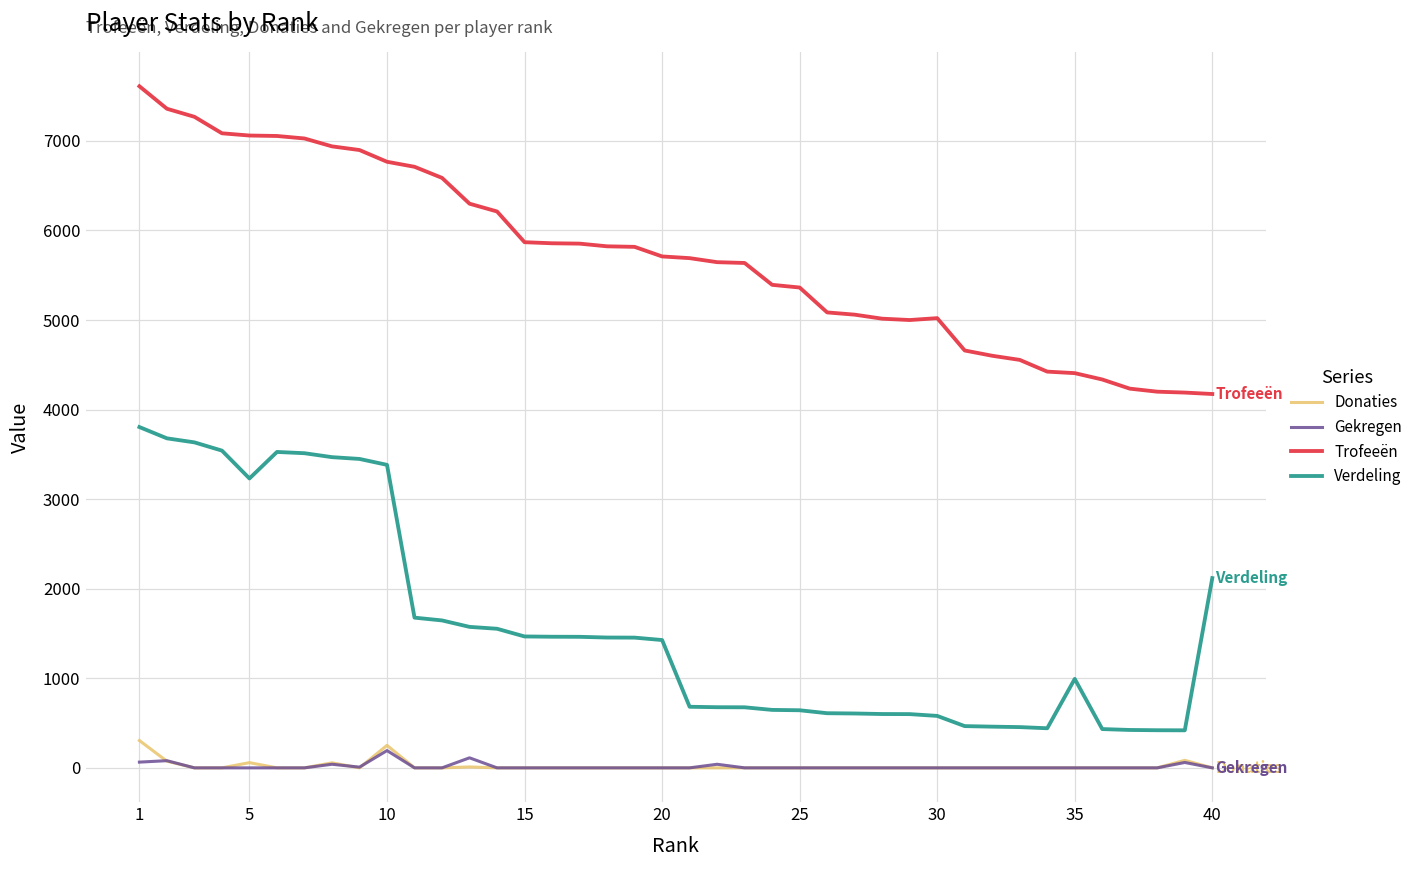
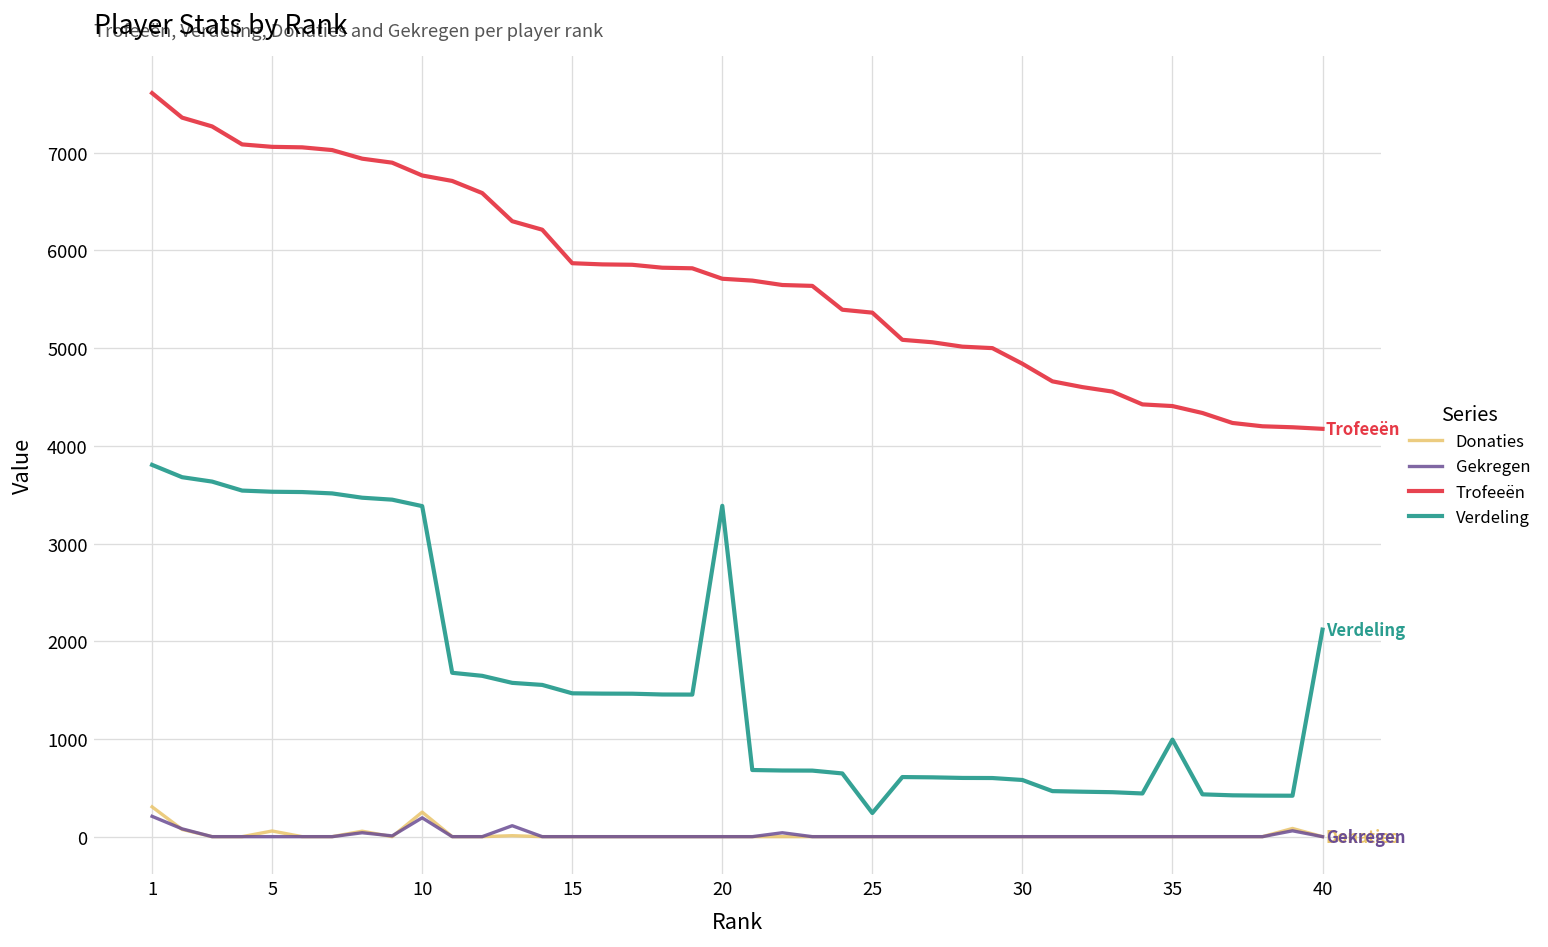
Gekregen, 1: 100 -> 200
Verdeling, 5: 3200 -> 3500
Verdeling, 20: 1400 -> 3400
Verdeling, 25: 600 -> 200
Trofeeën, 30: 5000 -> 4800
